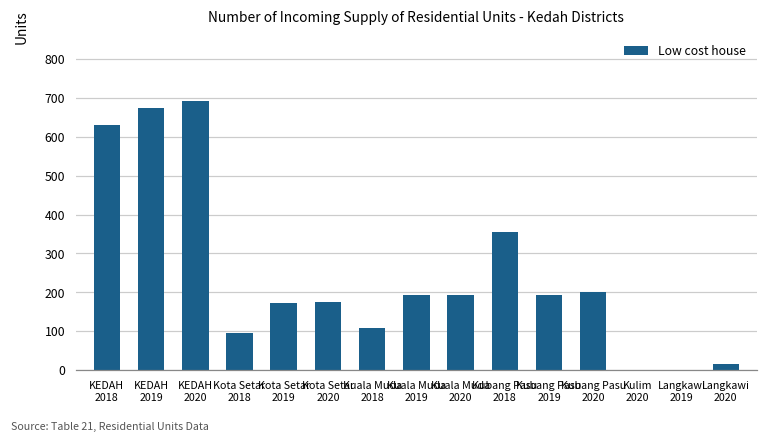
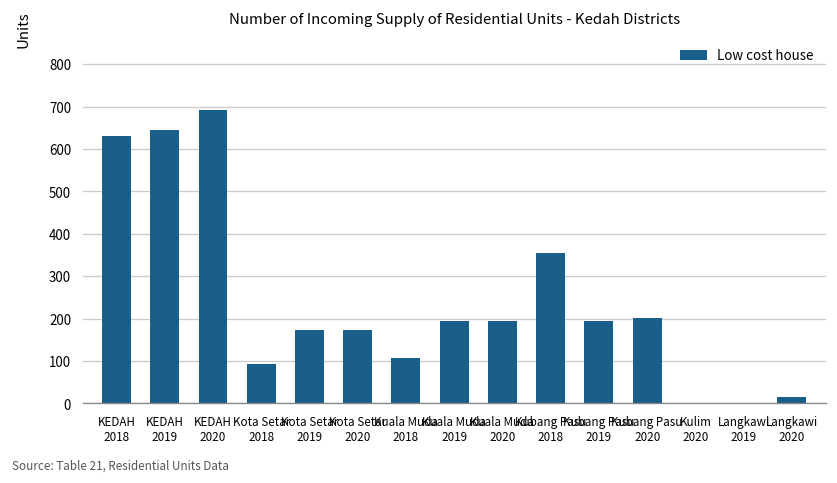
KEDAH 2019: 670 -> 640
